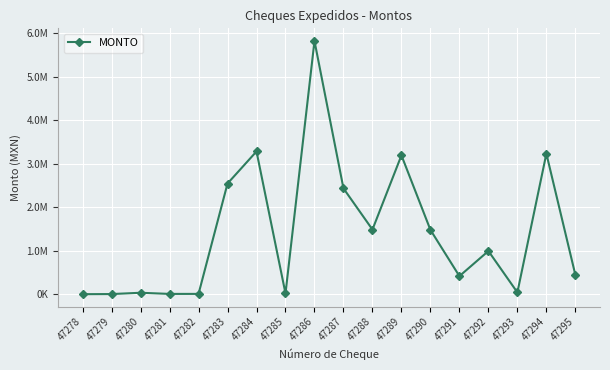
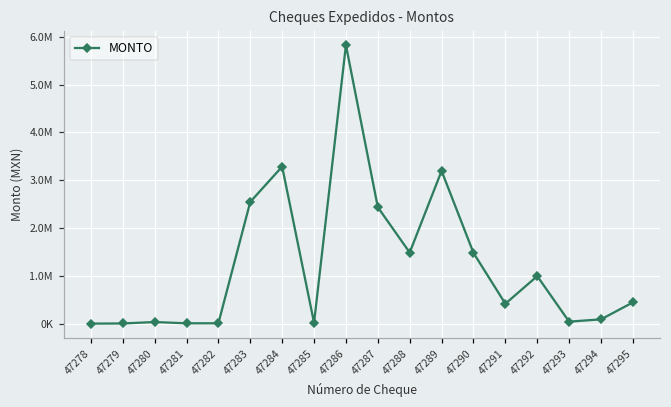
47294: 3200000 -> 100000
